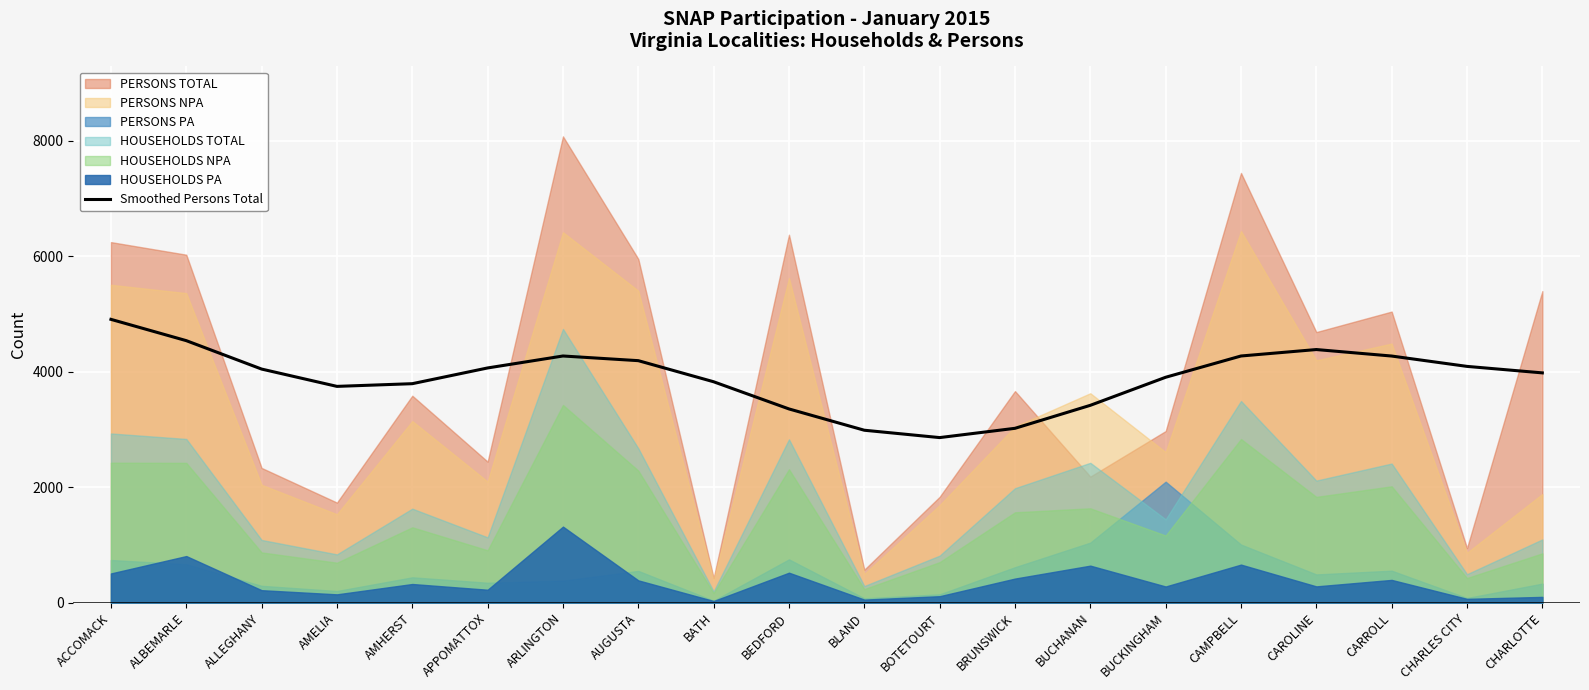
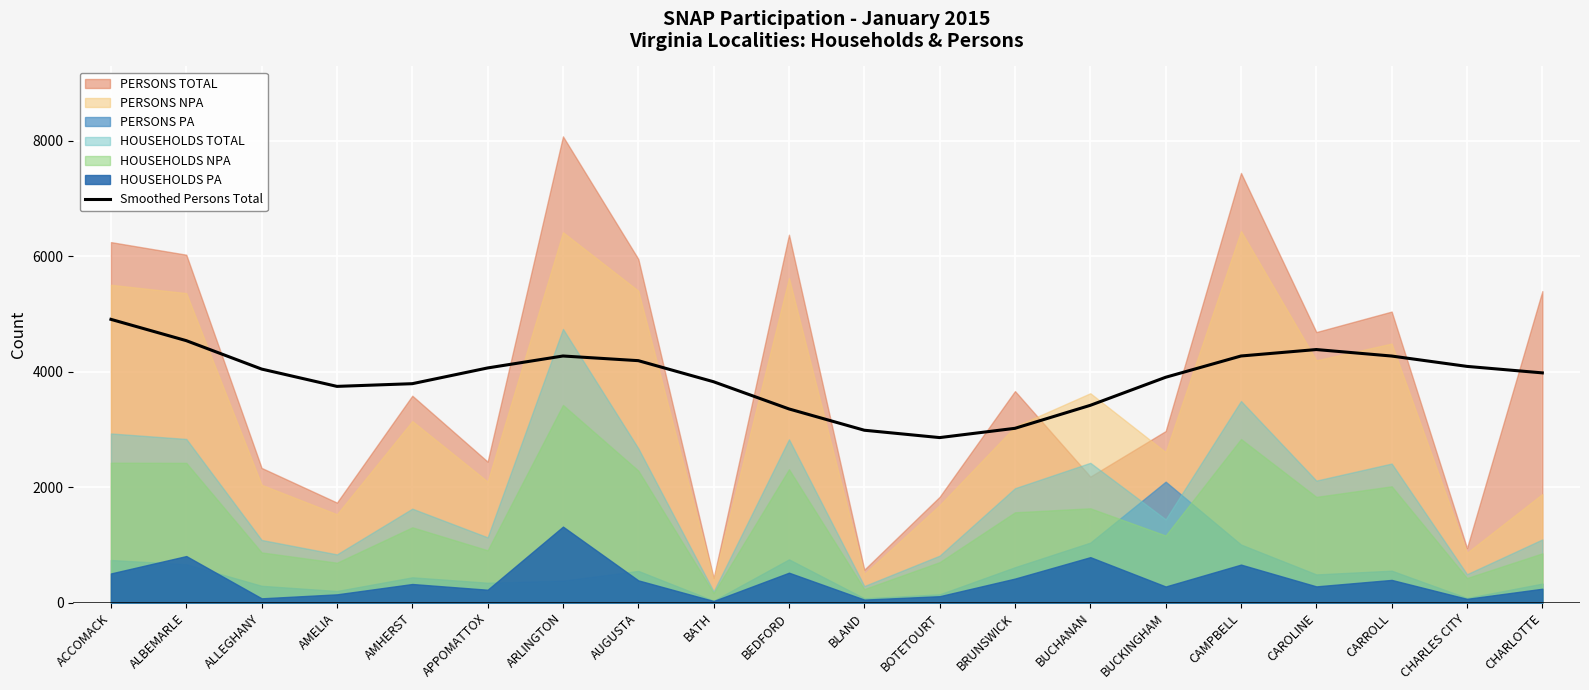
HOUSEHOLDS PA, ALLEGHANY: 200 -> 100
HOUSEHOLDS PA, BUCHANAN: 600 -> 800
HOUSEHOLDS PA, CHARLOTTE: 100 -> 200
